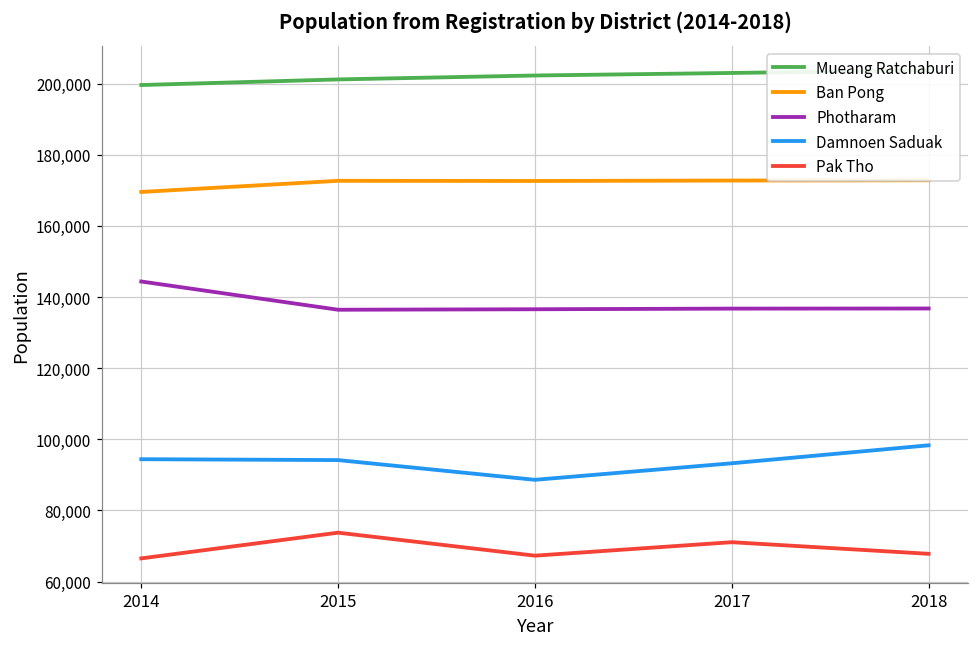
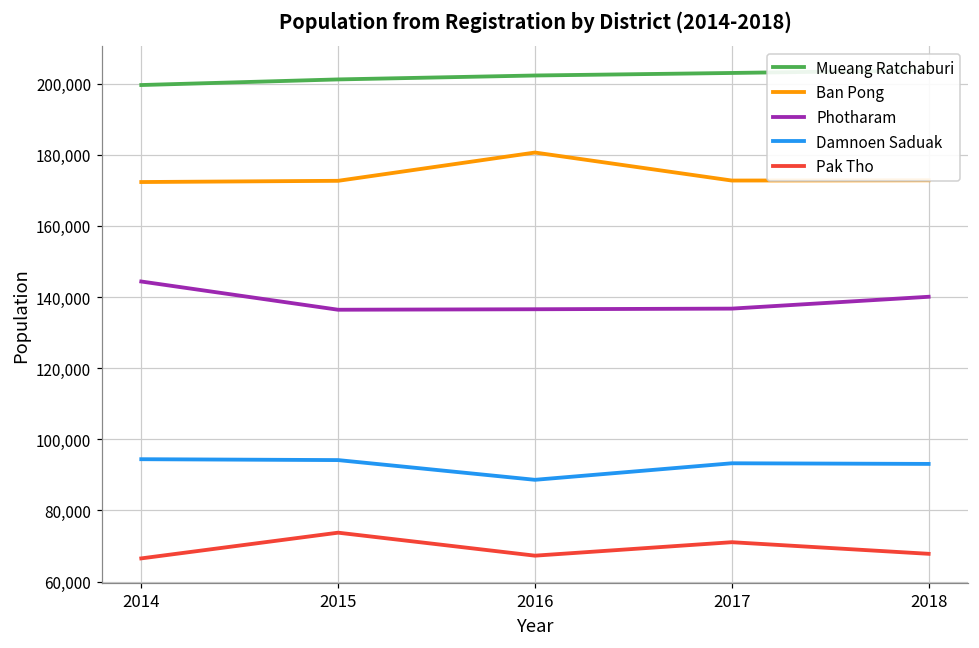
Ban Pong, 2014: 170,000 -> 172,000
Ban Pong, 2016: 173,000 -> 181,000
Photharam, 2018: 137,000 -> 140,000
Damnoen Saduak, 2018: 98,000 -> 93,000
